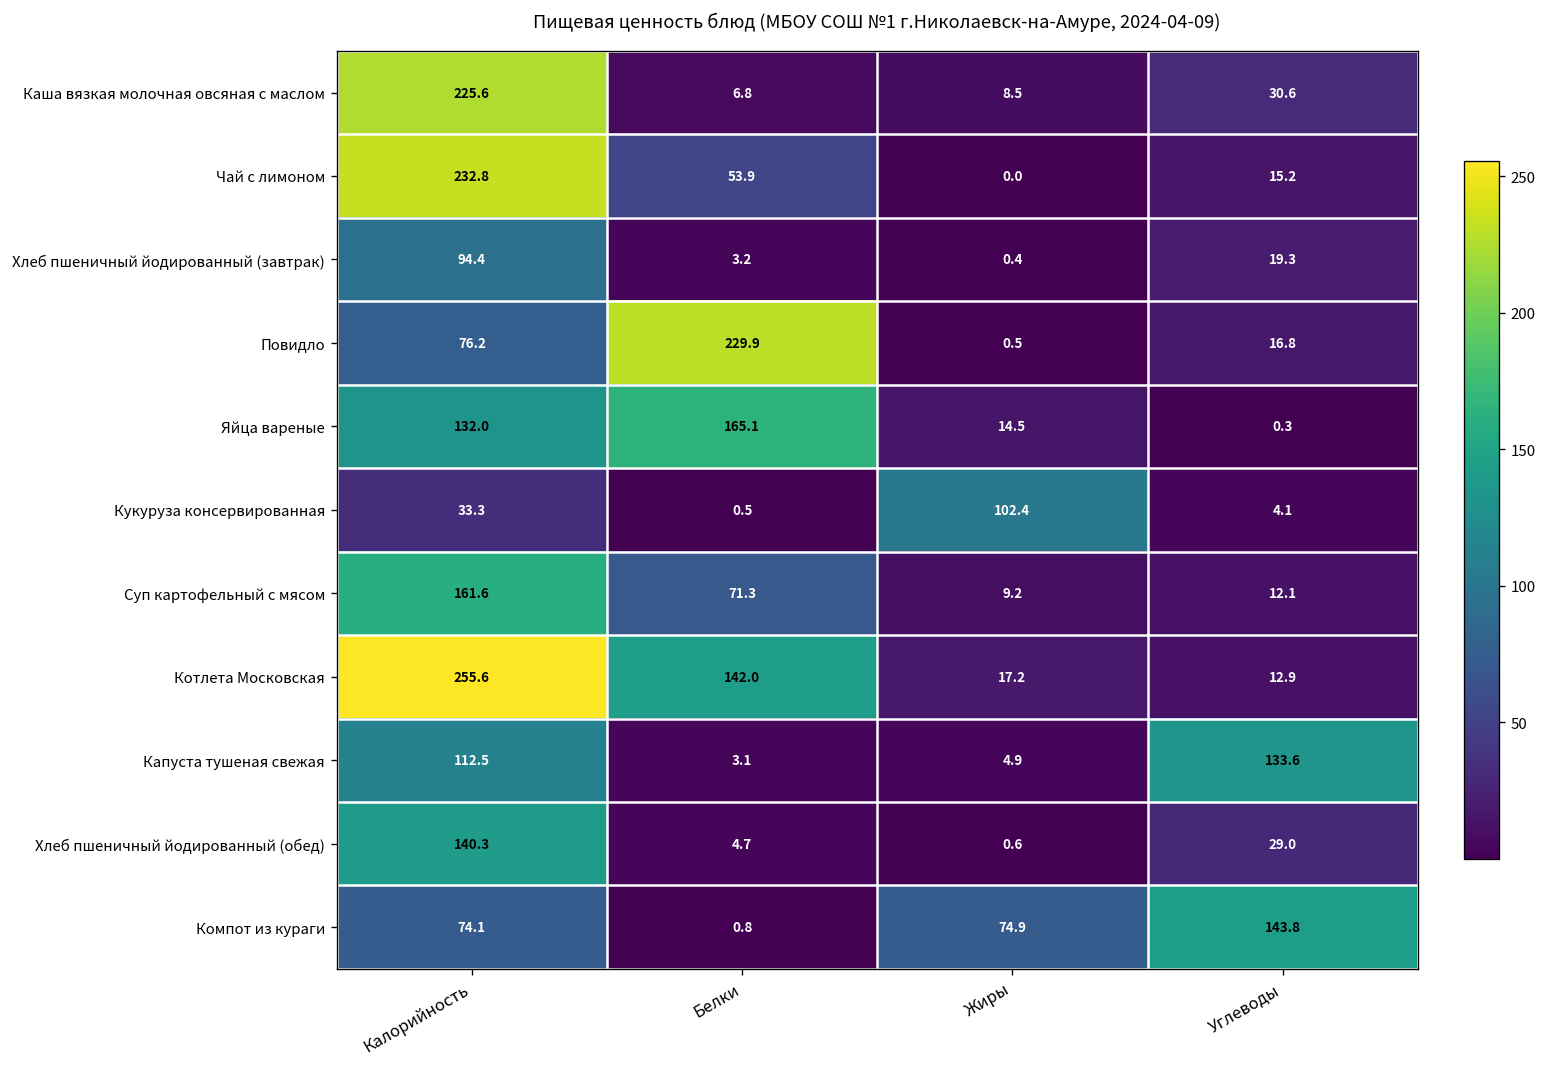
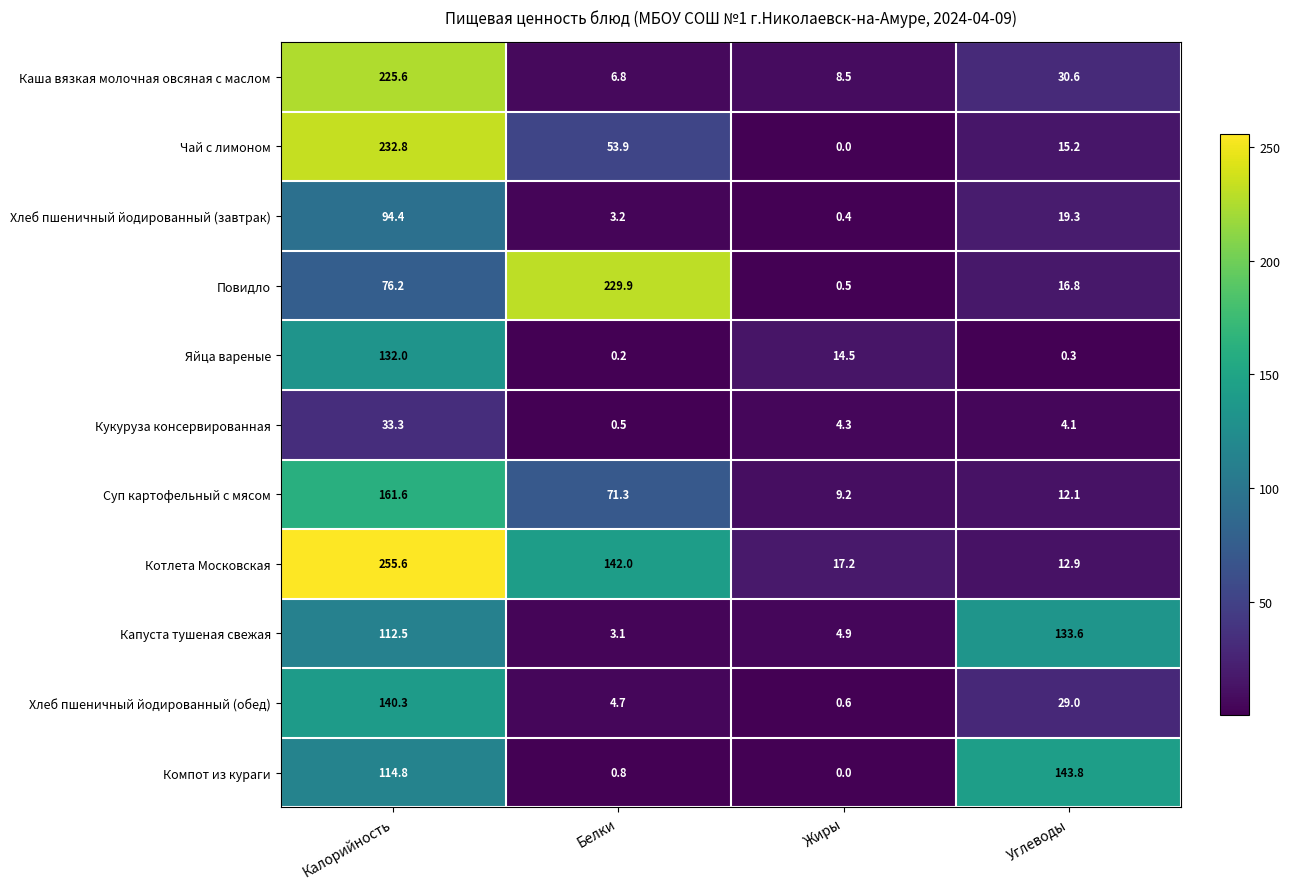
Яйца вареные, Белки: 165.1 -> 0.2
Кукуруза консервированная, Жиры: 102.4 -> 4.3
Компот из кураги, Калорийность: 74.1 -> 114.8
Компот из кураги, Жиры: 74.9 -> 0.0
